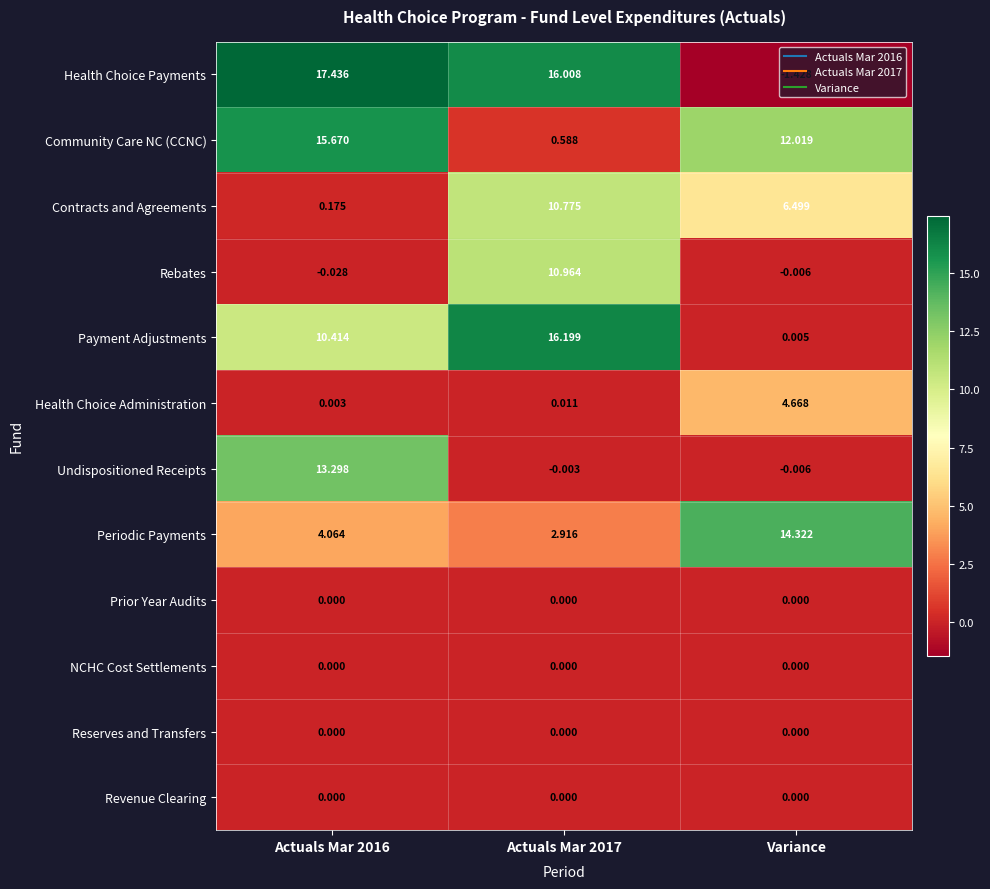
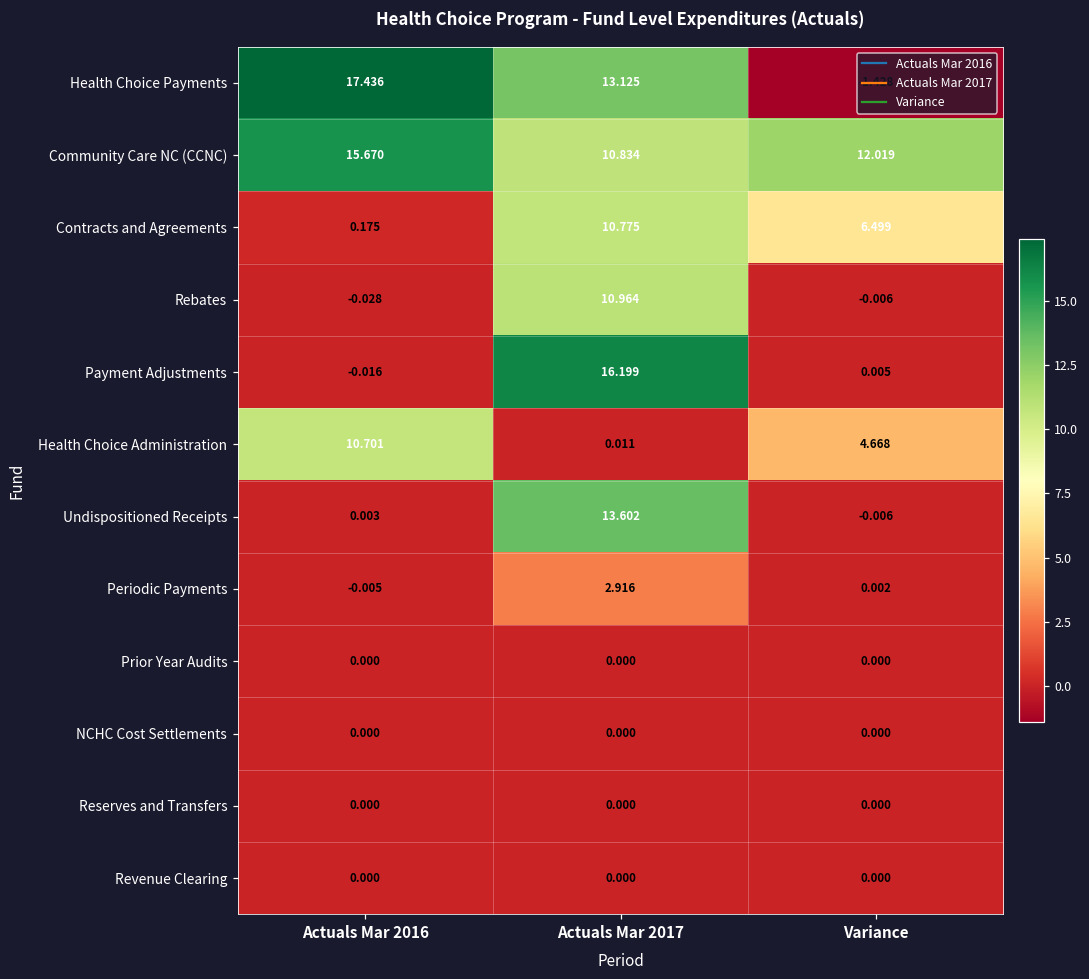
Health Choice Payments, Actuals Mar 2017: 16.008 -> 13.125
Community Care NC (CCNC), Actuals Mar 2017: 0.588 -> 10.834
Payment Adjustments, Actuals Mar 2016: 10.414 -> -0.016
Health Choice Administration, Actuals Mar 2016: 0.003 -> 10.701
Undispositioned Receipts, Actuals Mar 2016: 13.298 -> 0.003
Undispositioned Receipts, Actuals Mar 2017: -0.003 -> 13.602
Periodic Payments, Actuals Mar 2016: 4.064 -> -0.005
Periodic Payments, Variance: 14.322 -> 0.002
